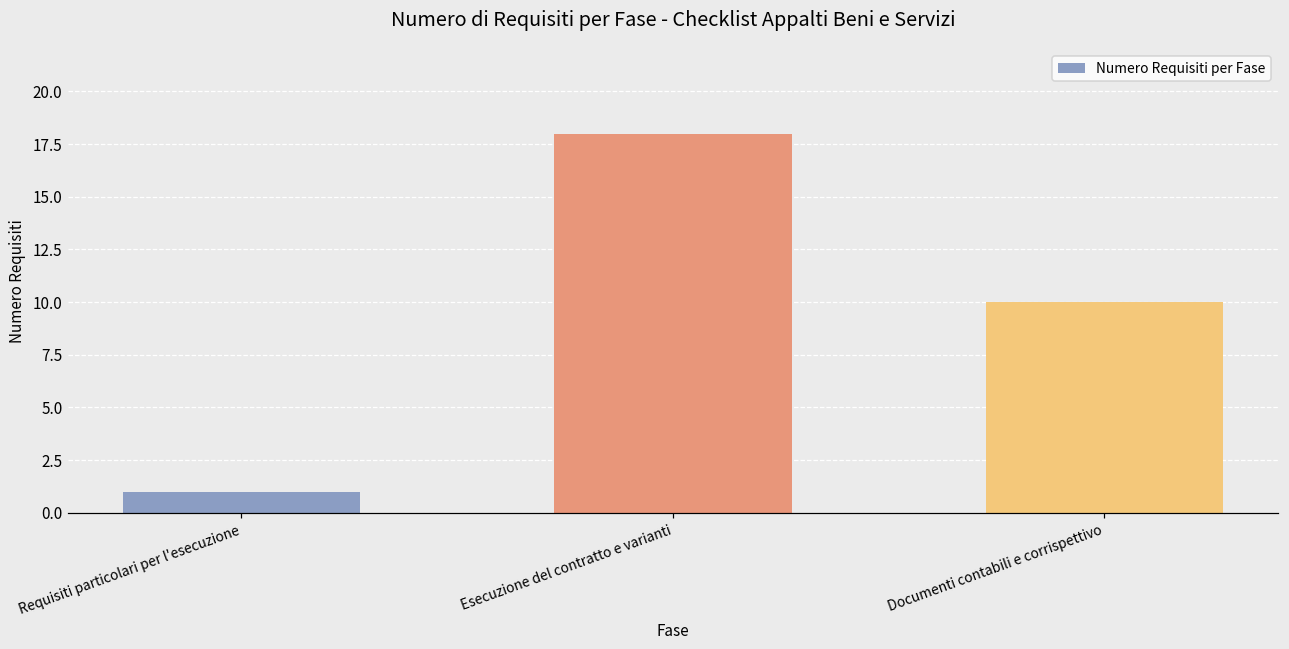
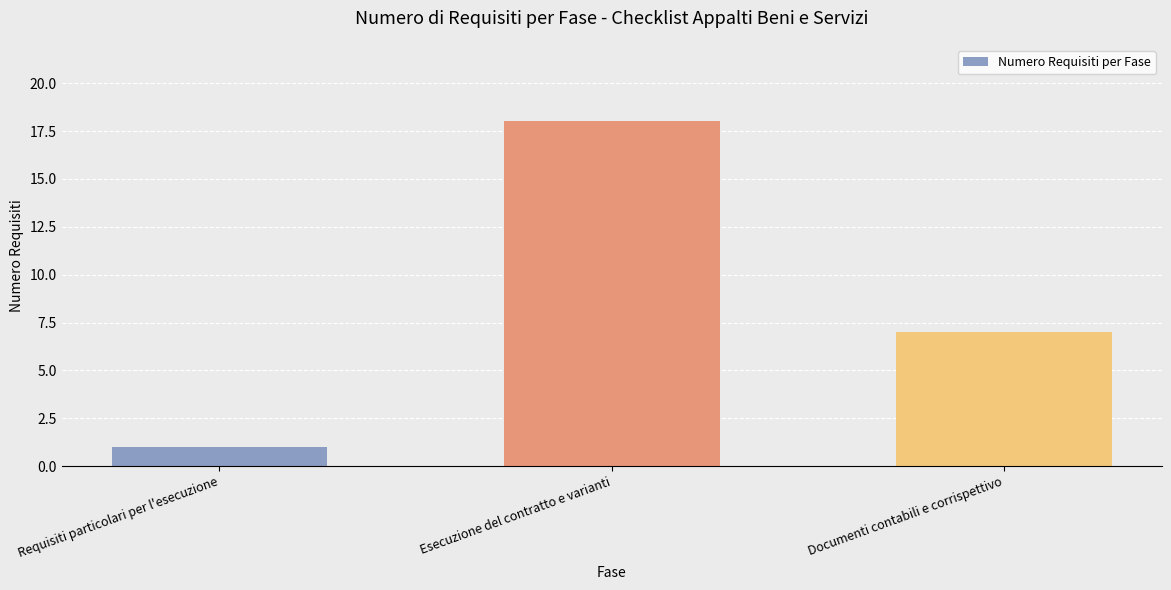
Documenti contabili e corrispettivo: 10 -> 7
